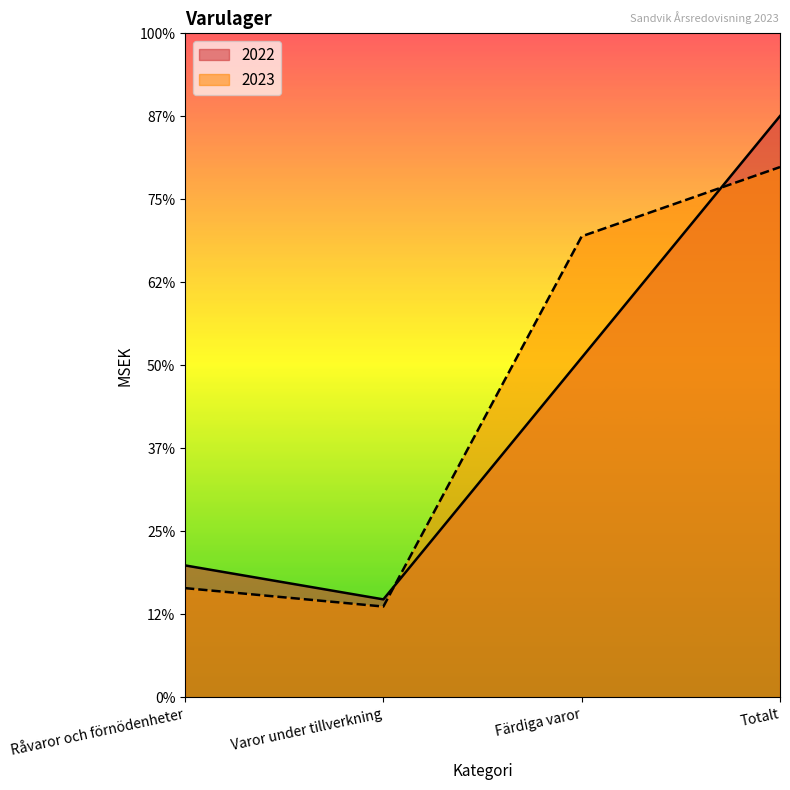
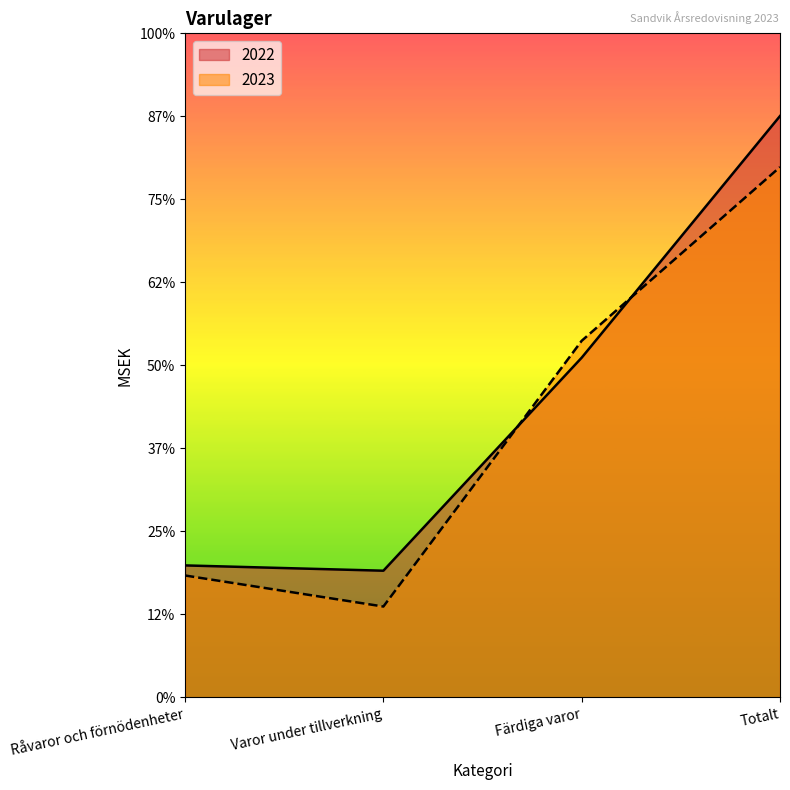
2023, Råvaror och förnödenheter: 16% -> 18%
2022, Varor under tillverkning: 15% -> 19%
2023, Färdiga varor: 69% -> 54%
